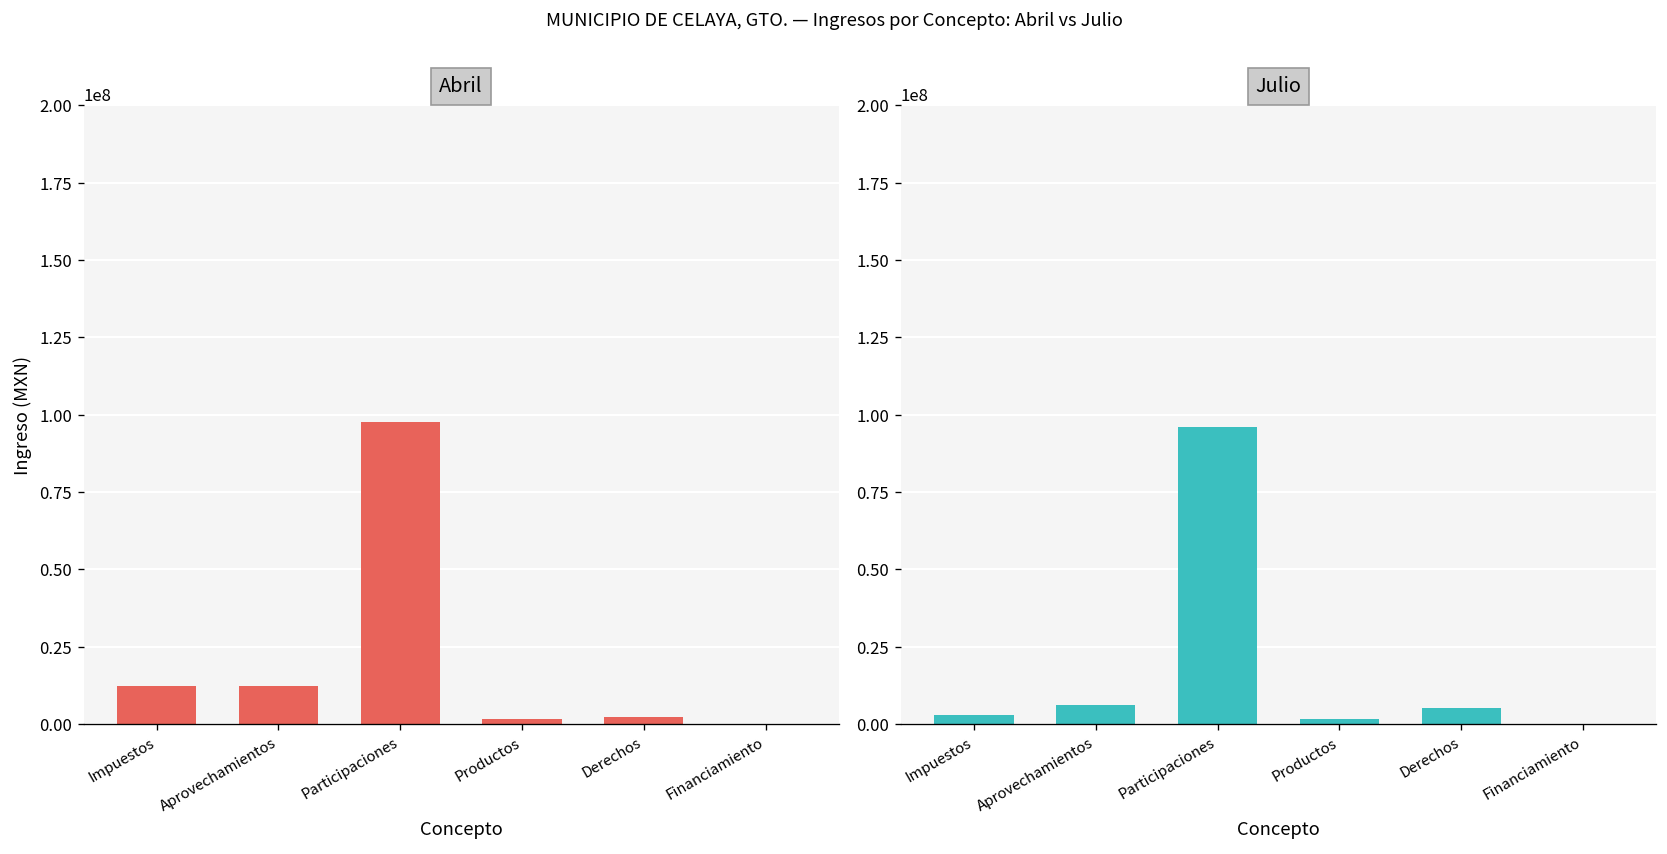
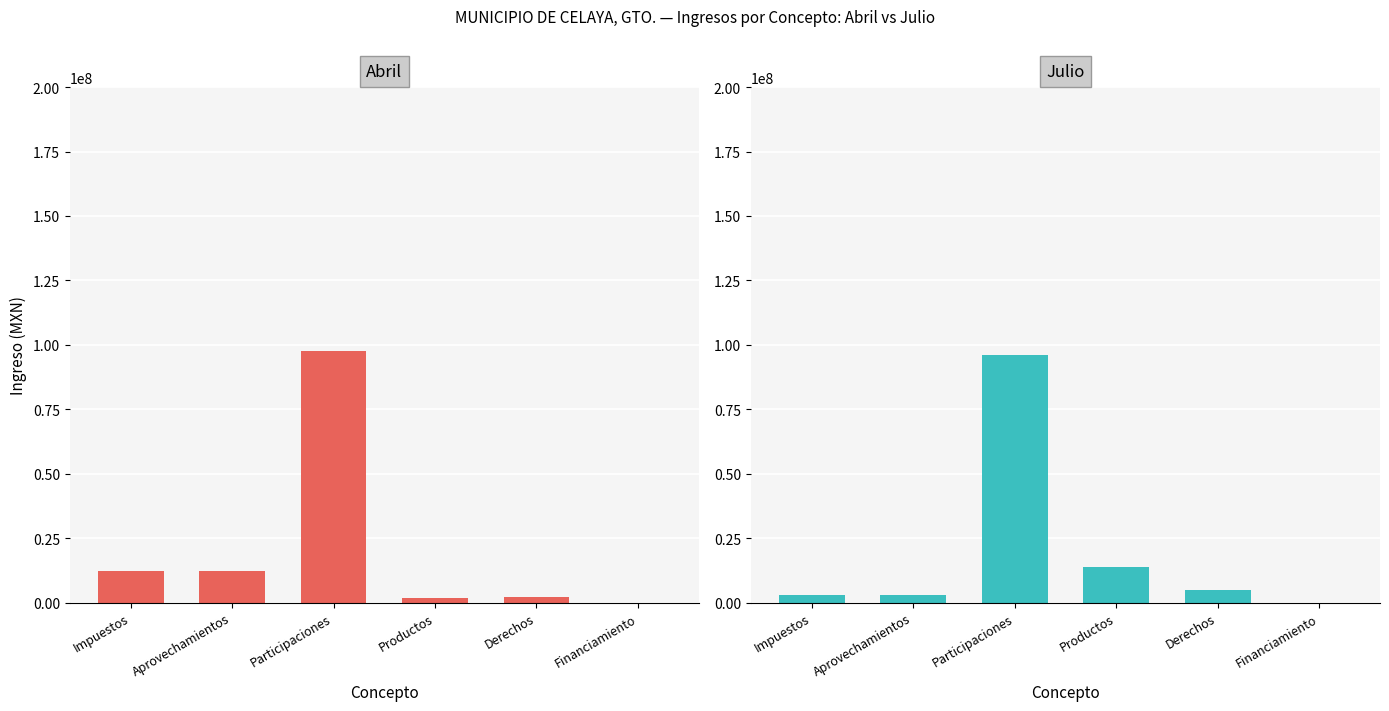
Julio, Aprovechamientos: 6000000 -> 3000000
Julio, Productos: 2000000 -> 14000000
